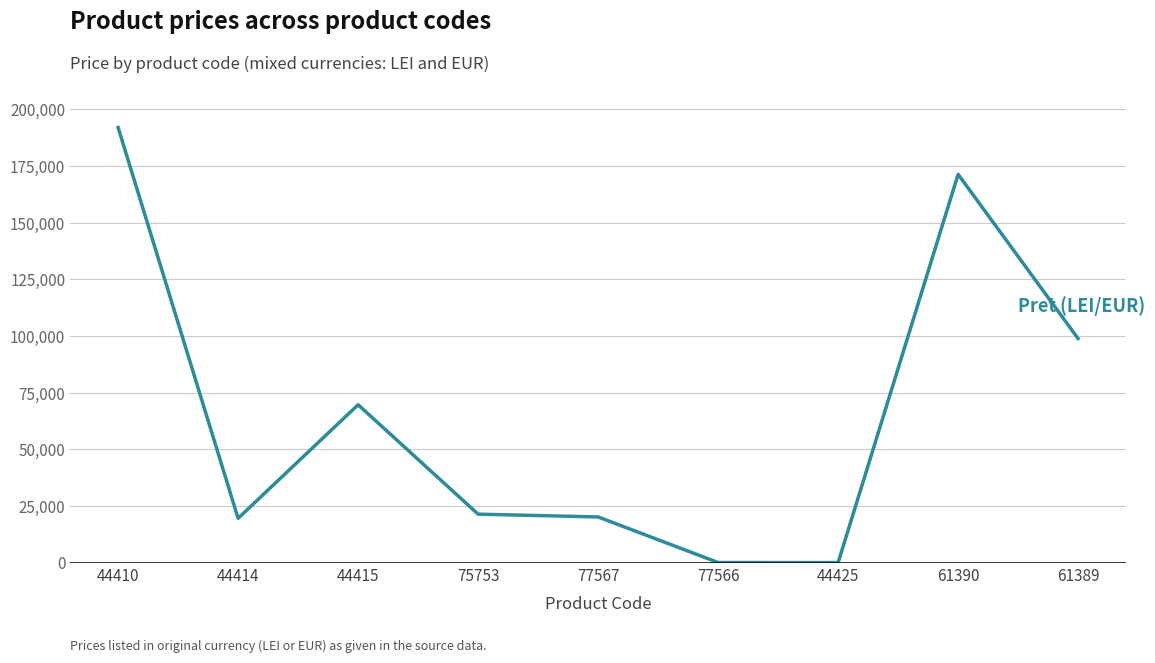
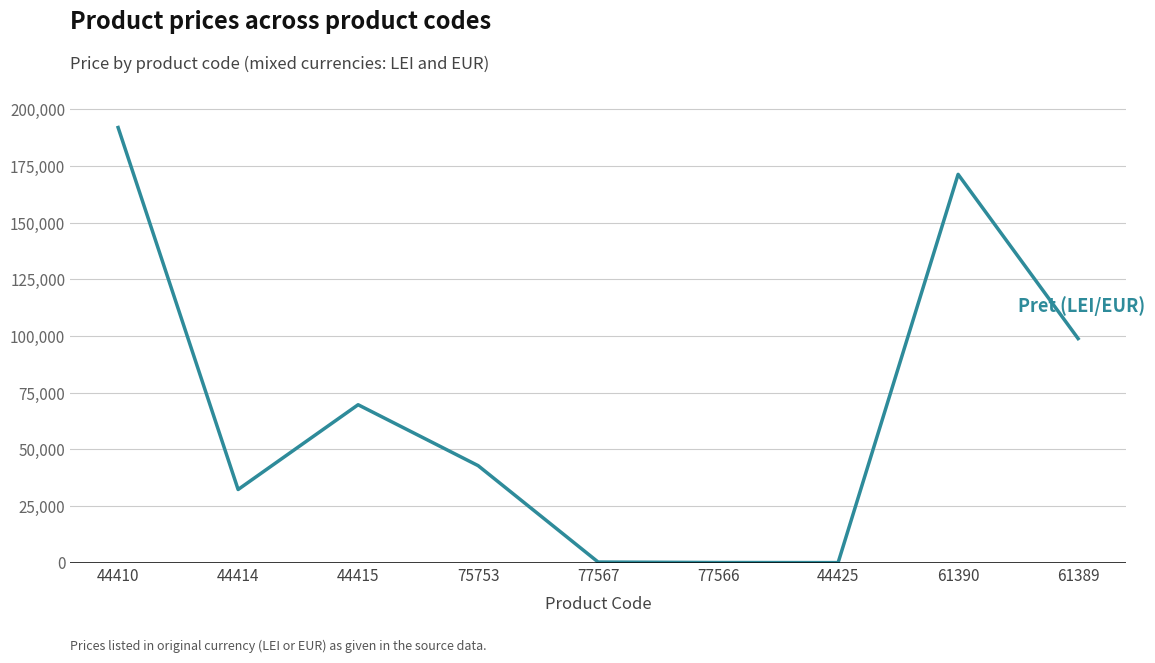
44414: 20,000 -> 32,000
75753: 21,000 -> 43,000
77567: 20,000 -> 0
